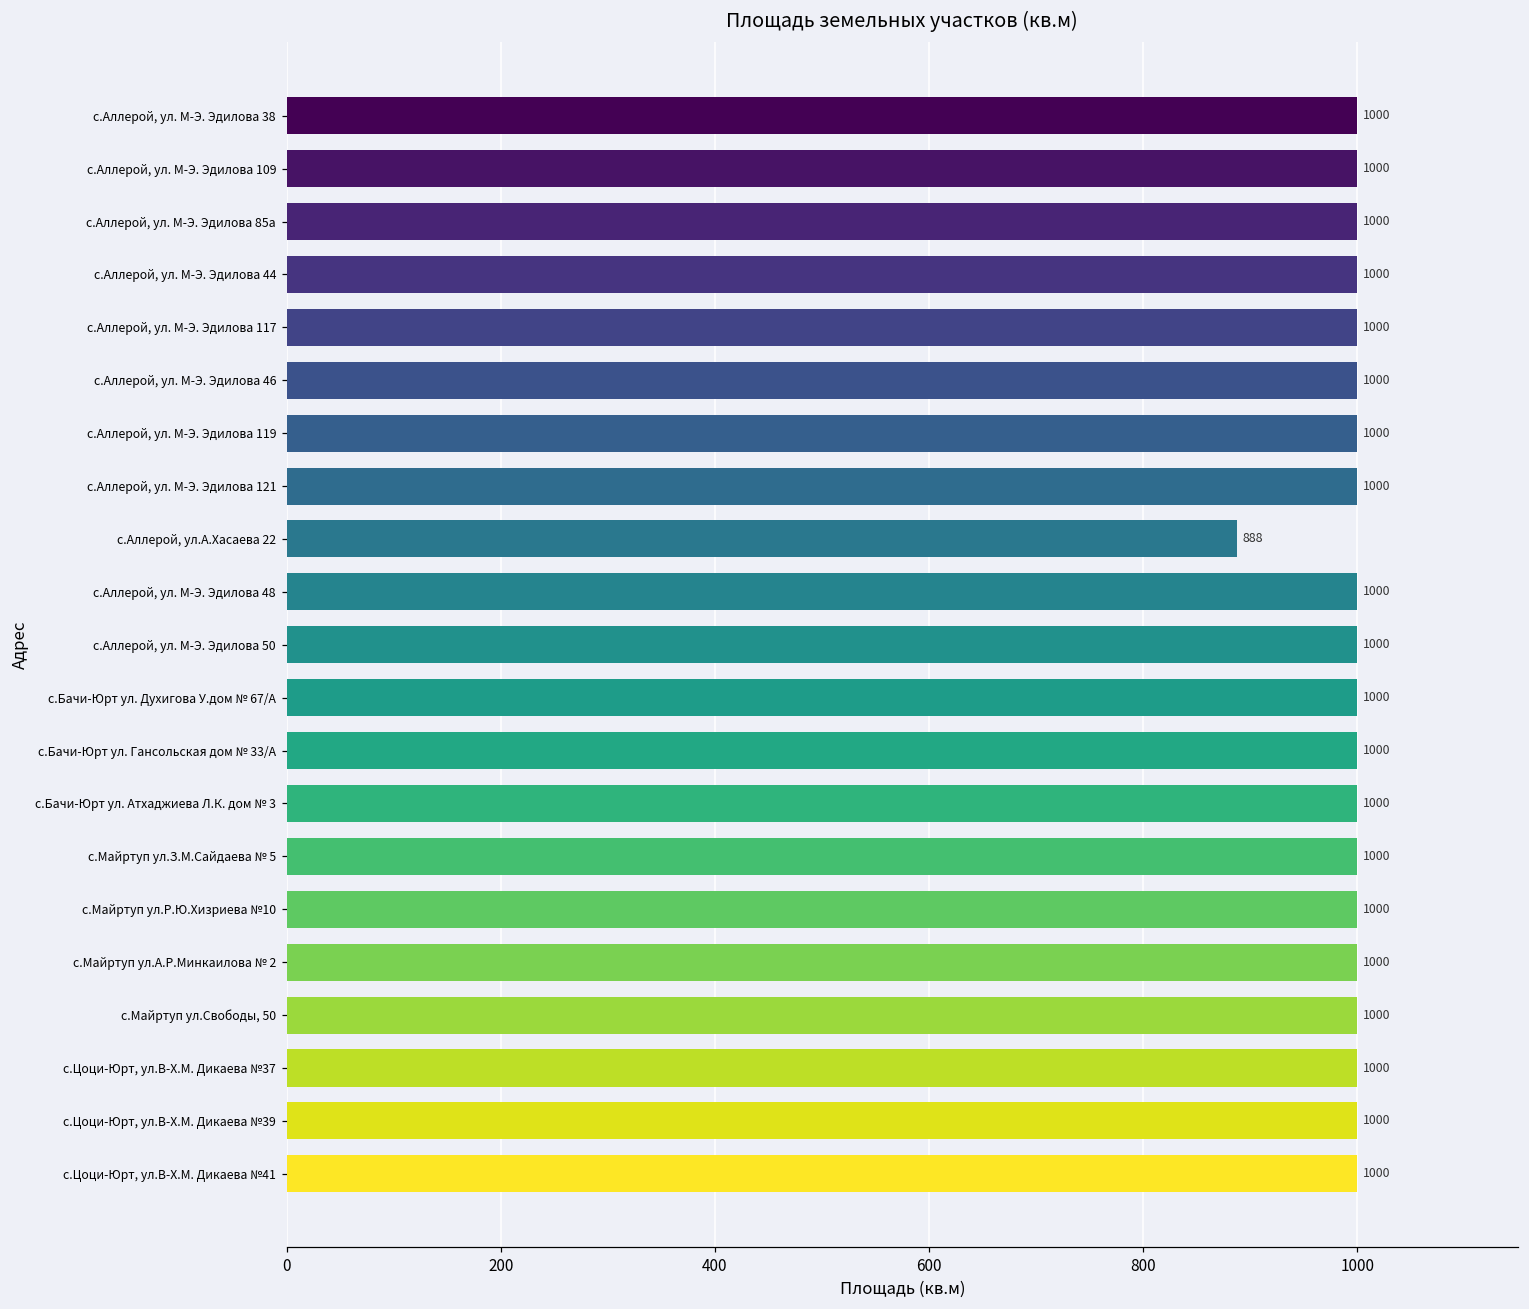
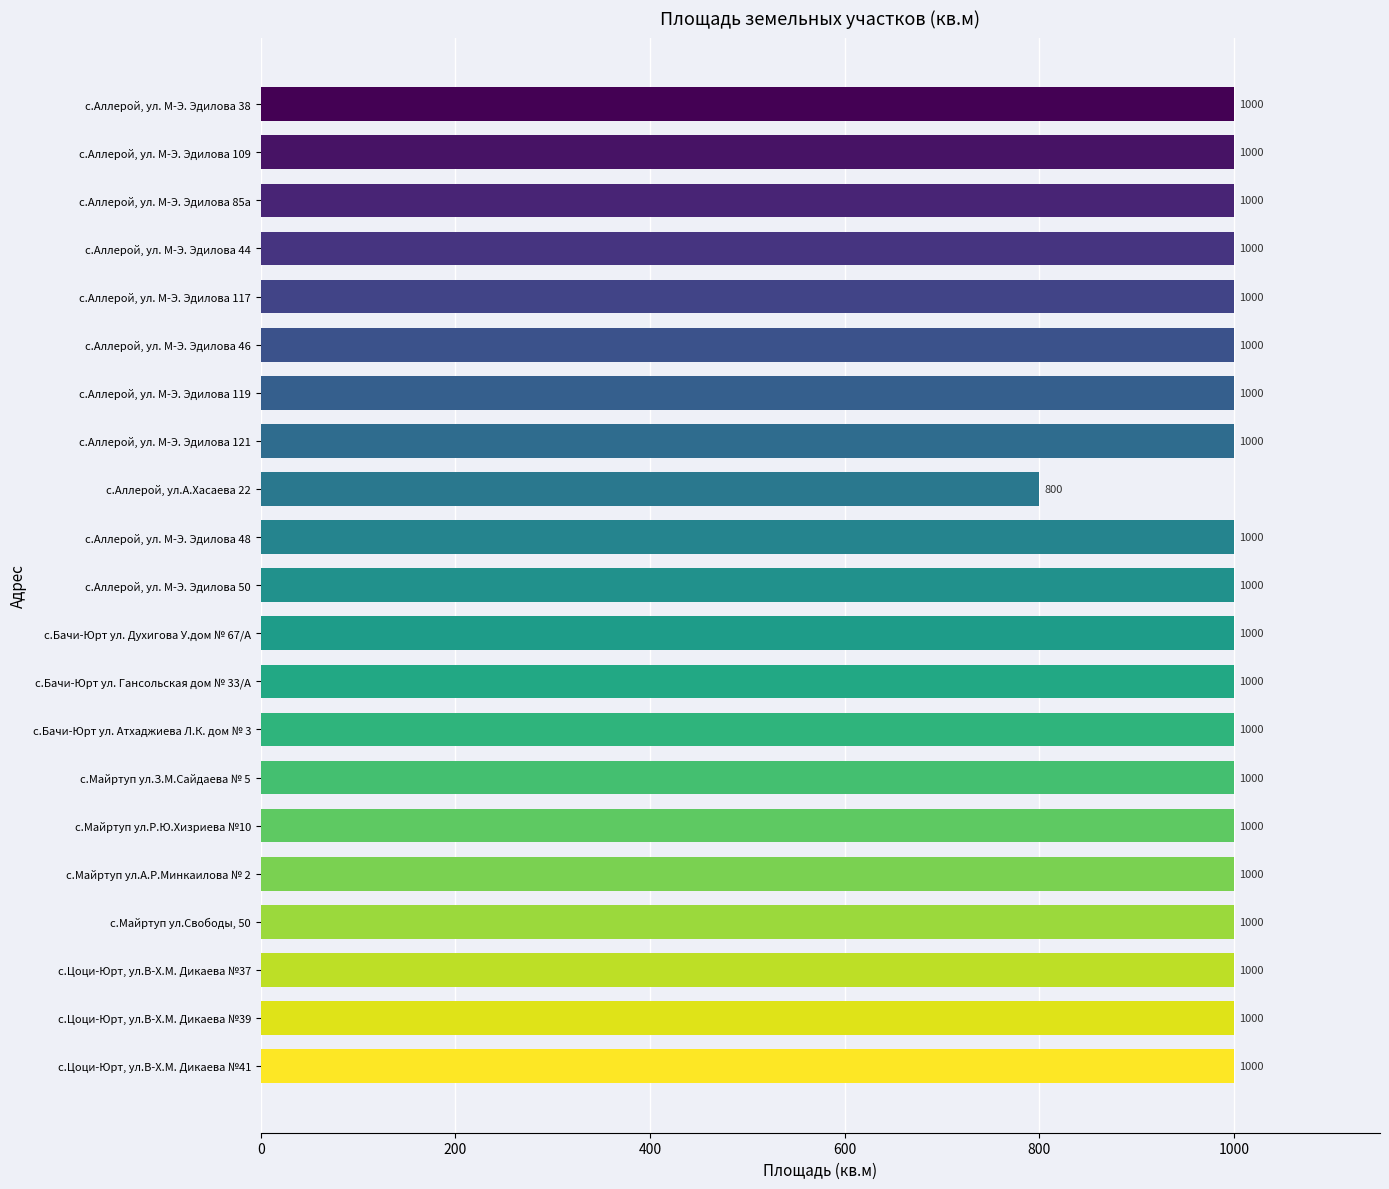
с.Аллерой, ул.А.Хасаева 22: 888 -> 800
